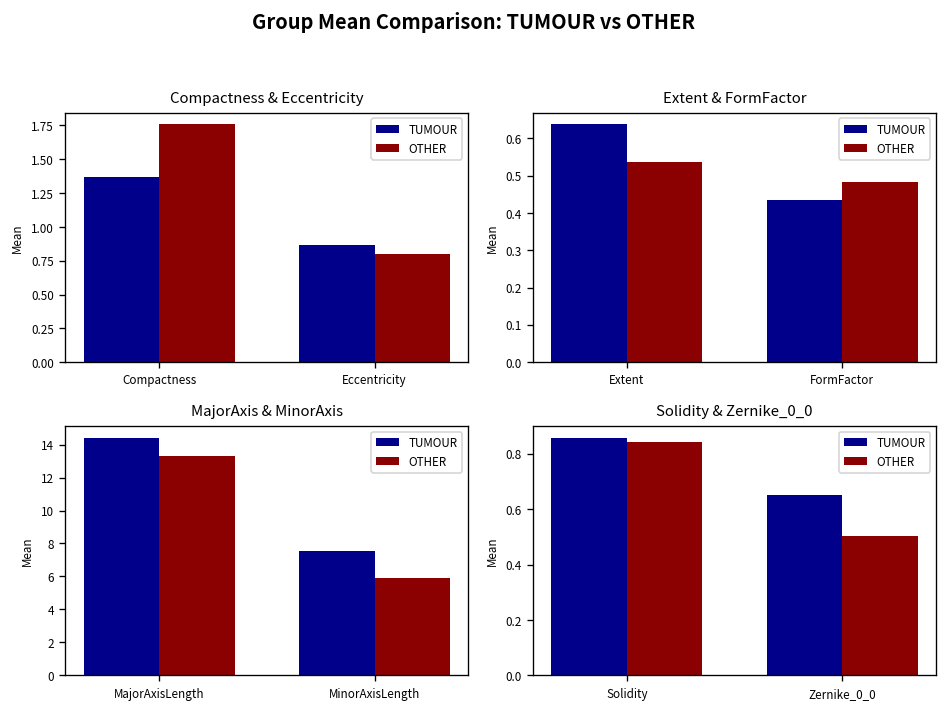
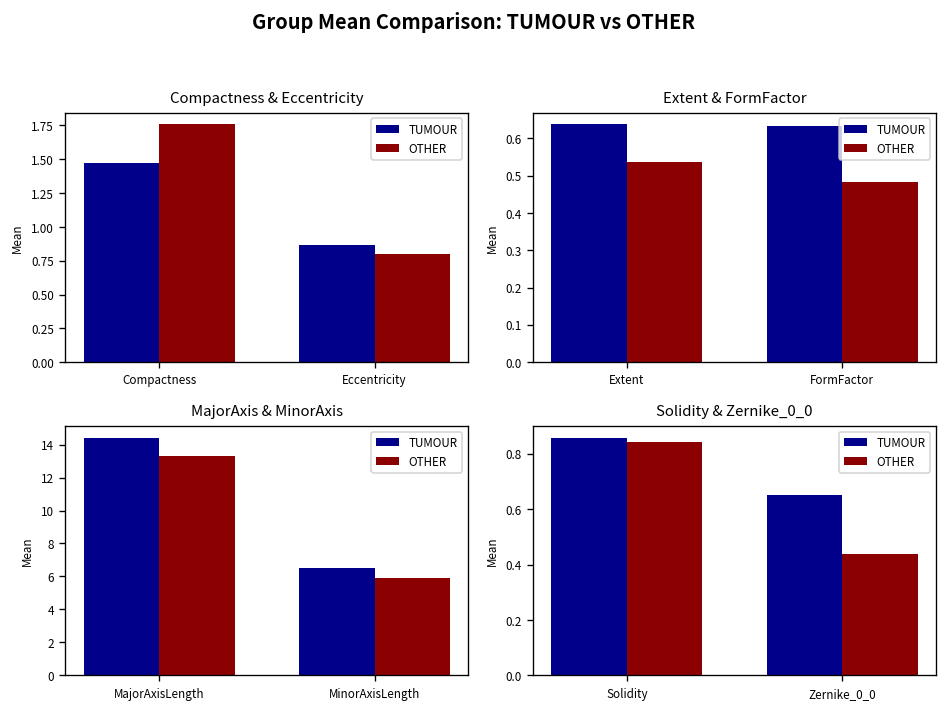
Compactness & Eccentricity, TUMOUR, Compactness: 1.37 -> 1.47
Extent & FormFactor, TUMOUR, FormFactor: 0.43 -> 0.63
MajorAxis & MinorAxis, TUMOUR, MinorAxisLength: 7.5 -> 6.5
Solidity & Zernike_0_0, OTHER, Zernike_0_0: 0.50 -> 0.44
